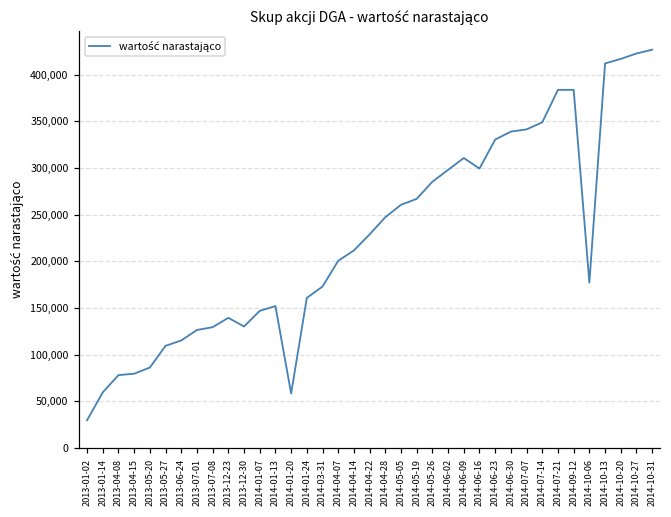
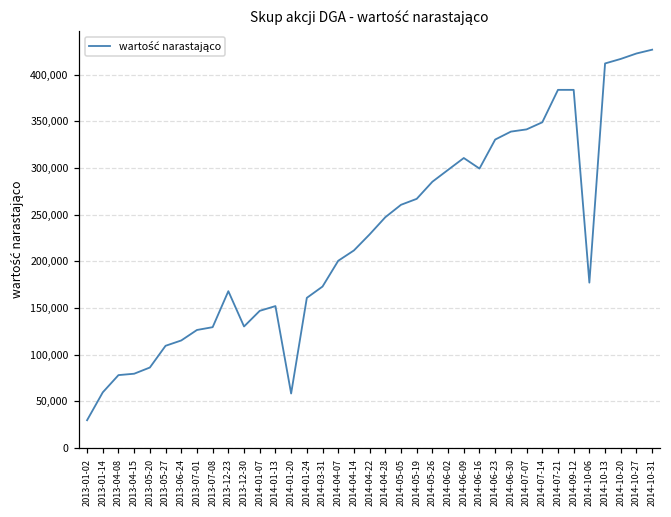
2013-12-23: 140,000 -> 170,000
